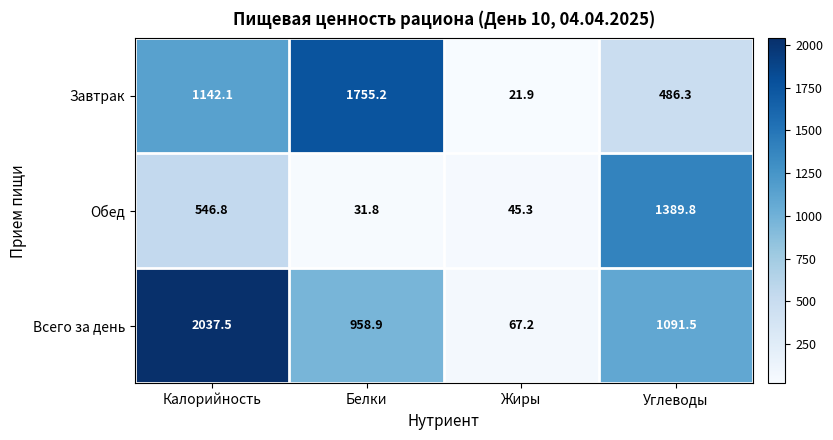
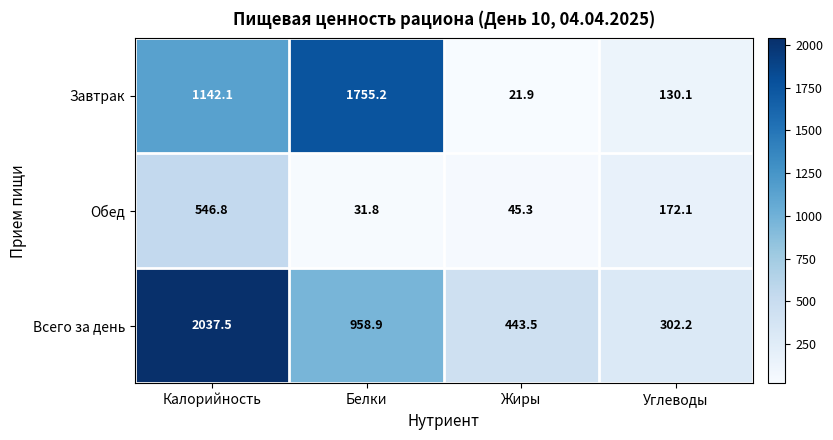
Завтрак, Углеводы: 486.3 -> 130.1
Обед, Углеводы: 1389.8 -> 172.1
Всего за день, Жиры: 67.2 -> 443.5
Всего за день, Углеводы: 1091.5 -> 302.2
